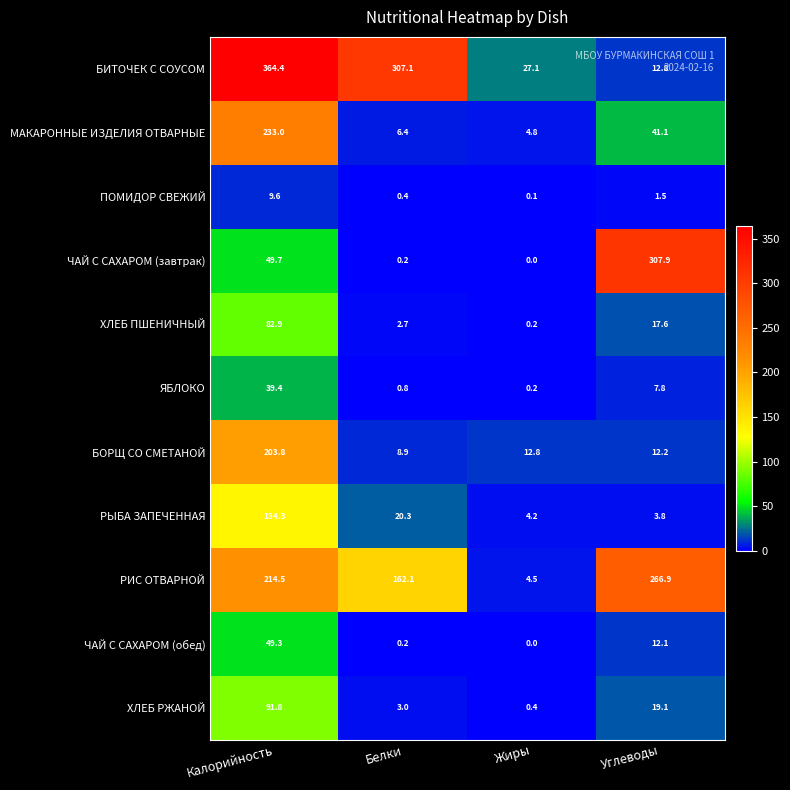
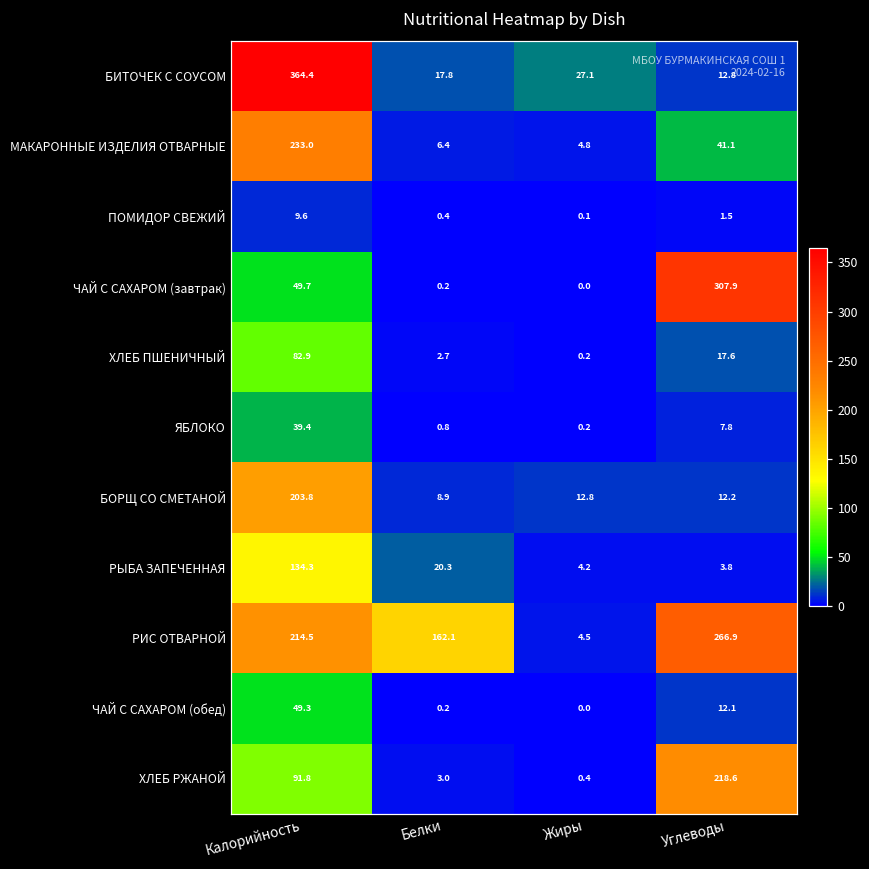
БИТОЧЕК С СОУСОМ, Белки: 307.1 -> 17.8
ХЛЕБ РЖАНОЙ, Углеводы: 19.1 -> 218.6
